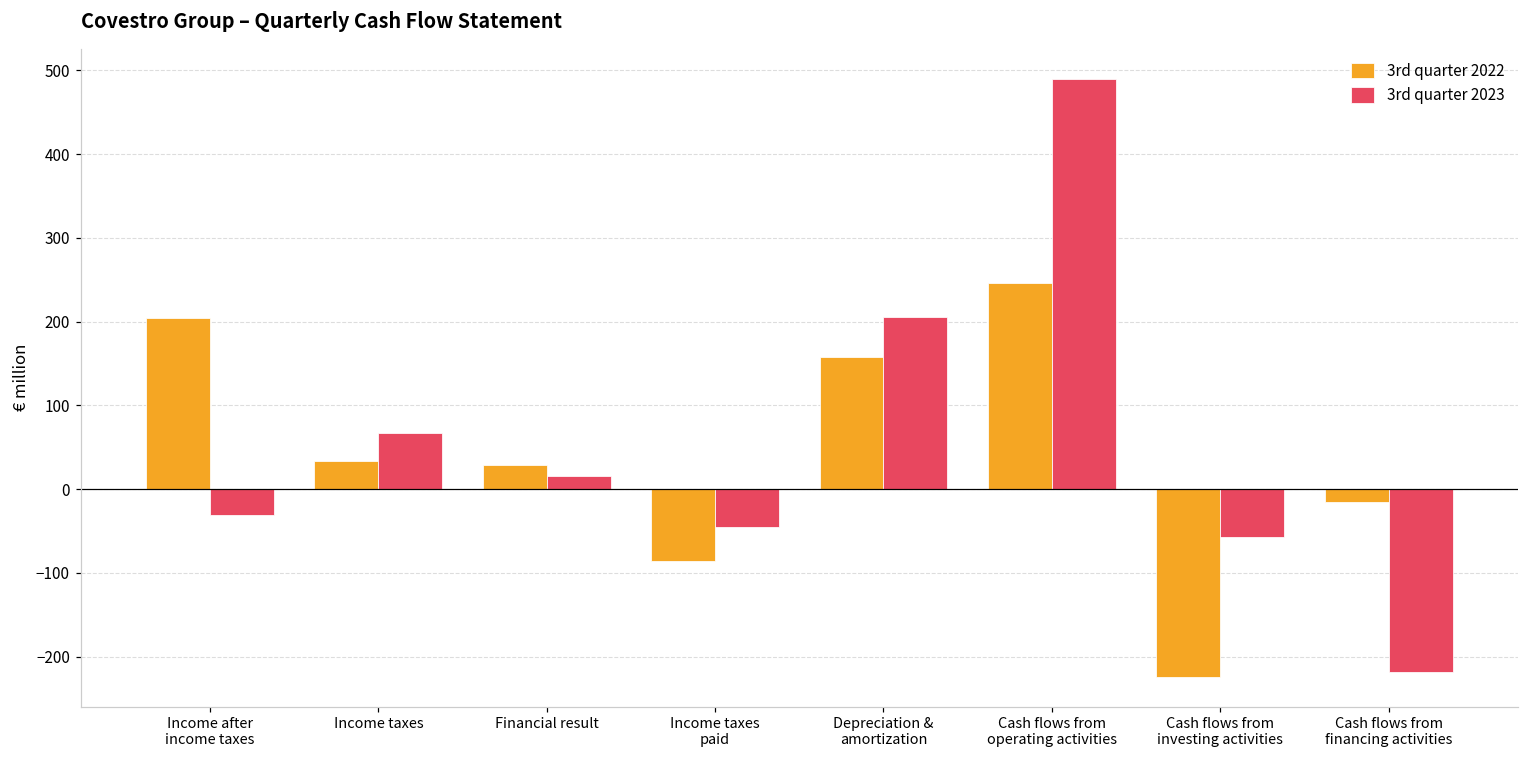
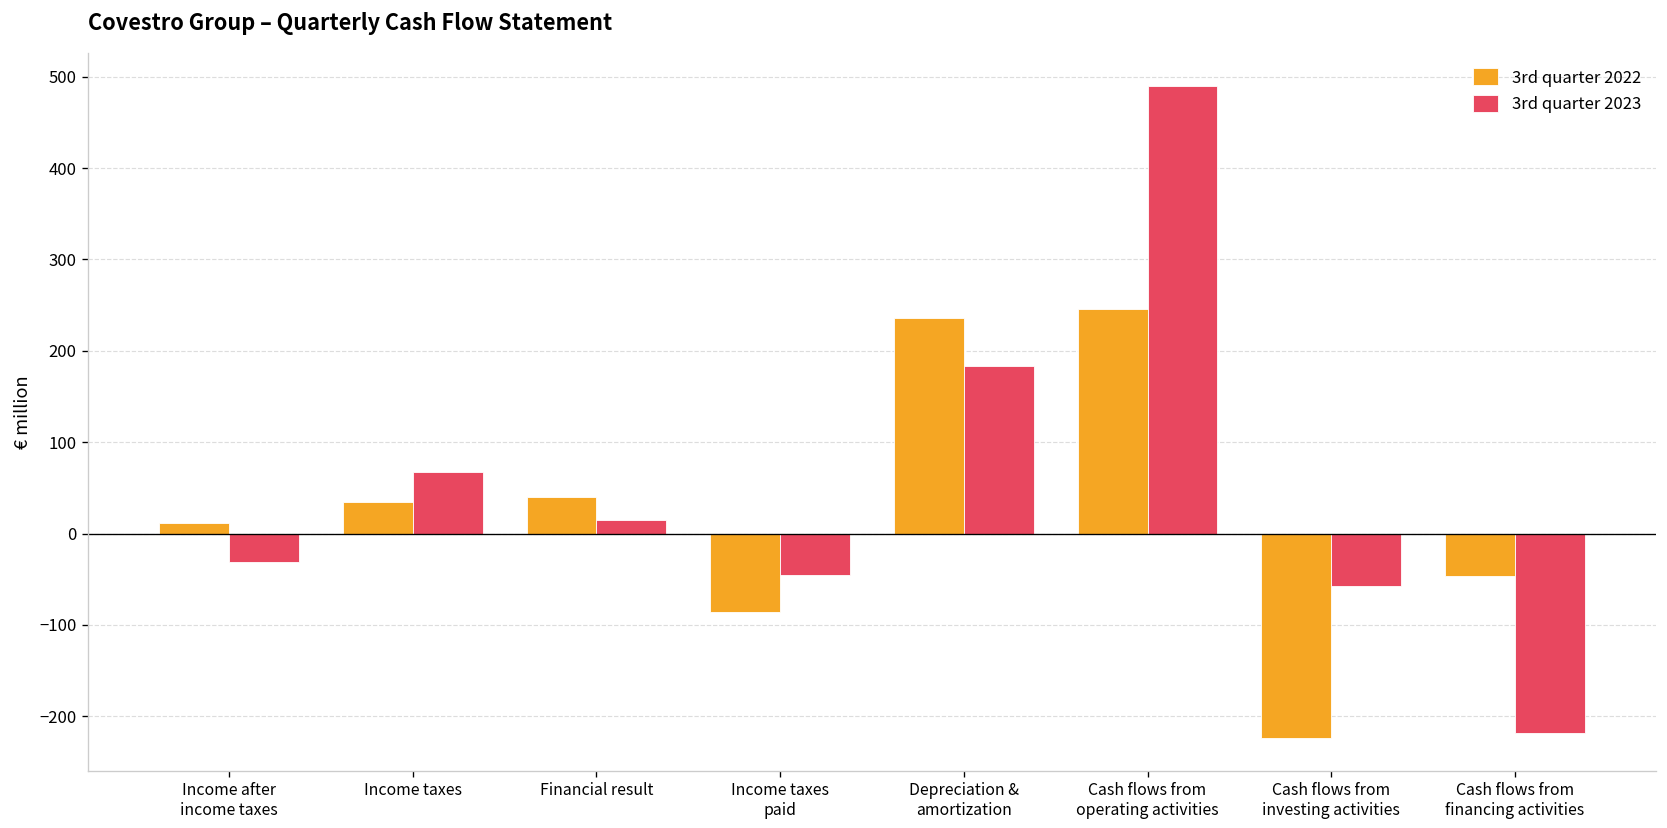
3rd quarter 2022, Income after income taxes: 200 -> 10
3rd quarter 2022, Financial result: 30 -> 40
3rd quarter 2022, Depreciation & amortization: 160 -> 240
3rd quarter 2023, Depreciation & amortization: 210 -> 180
3rd quarter 2022, Cash flows from financing activities: -20 -> -50
